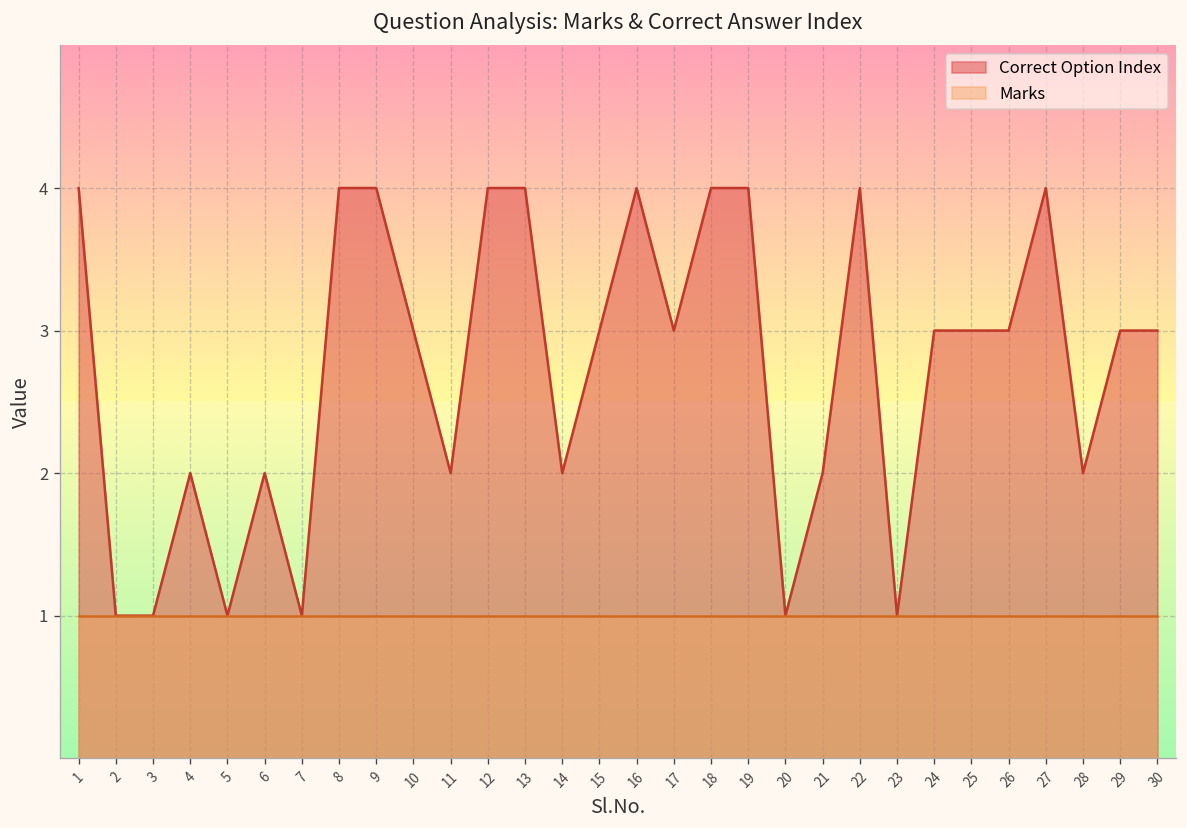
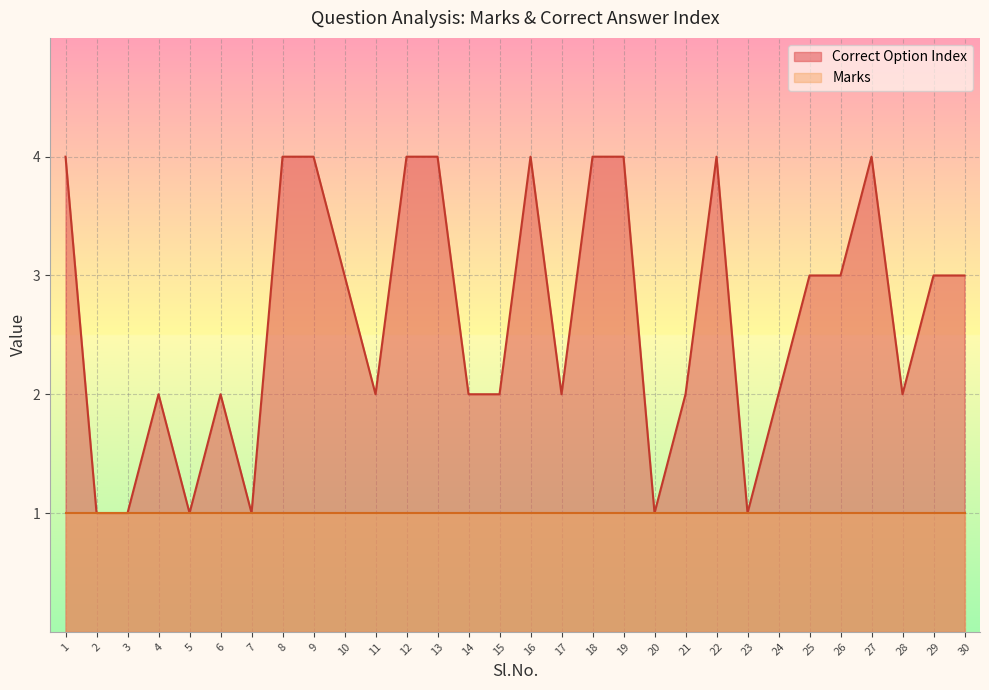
Correct Option Index, 15: 3 -> 2
Correct Option Index, 17: 3 -> 2
Correct Option Index, 24: 3 -> 2
